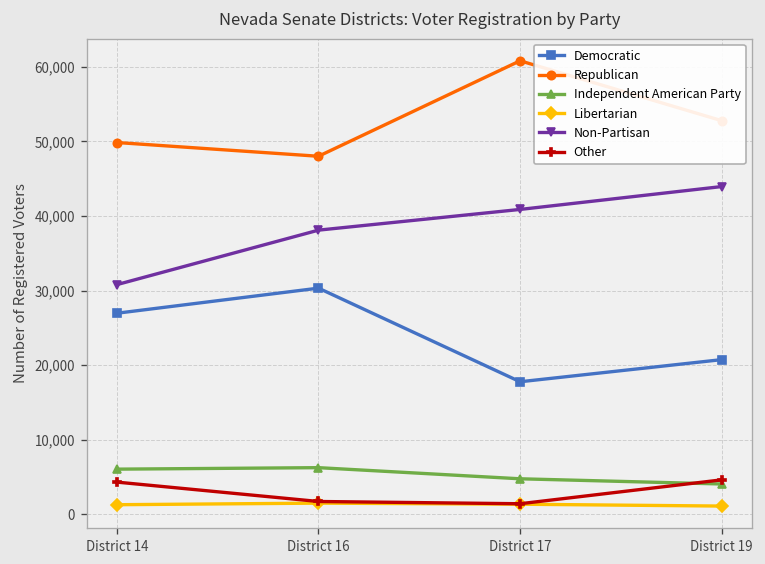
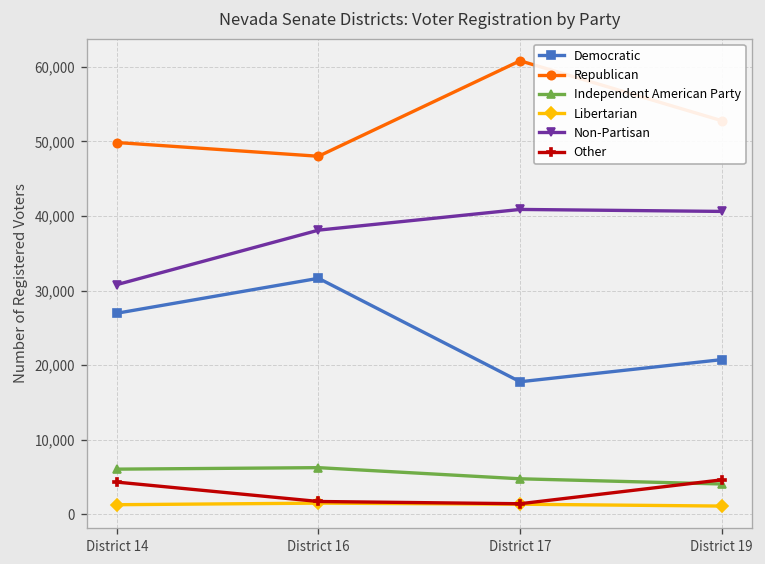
Democratic, District 16: 30,000 -> 32,000
Non-Partisan, District 19: 44,000 -> 41,000
